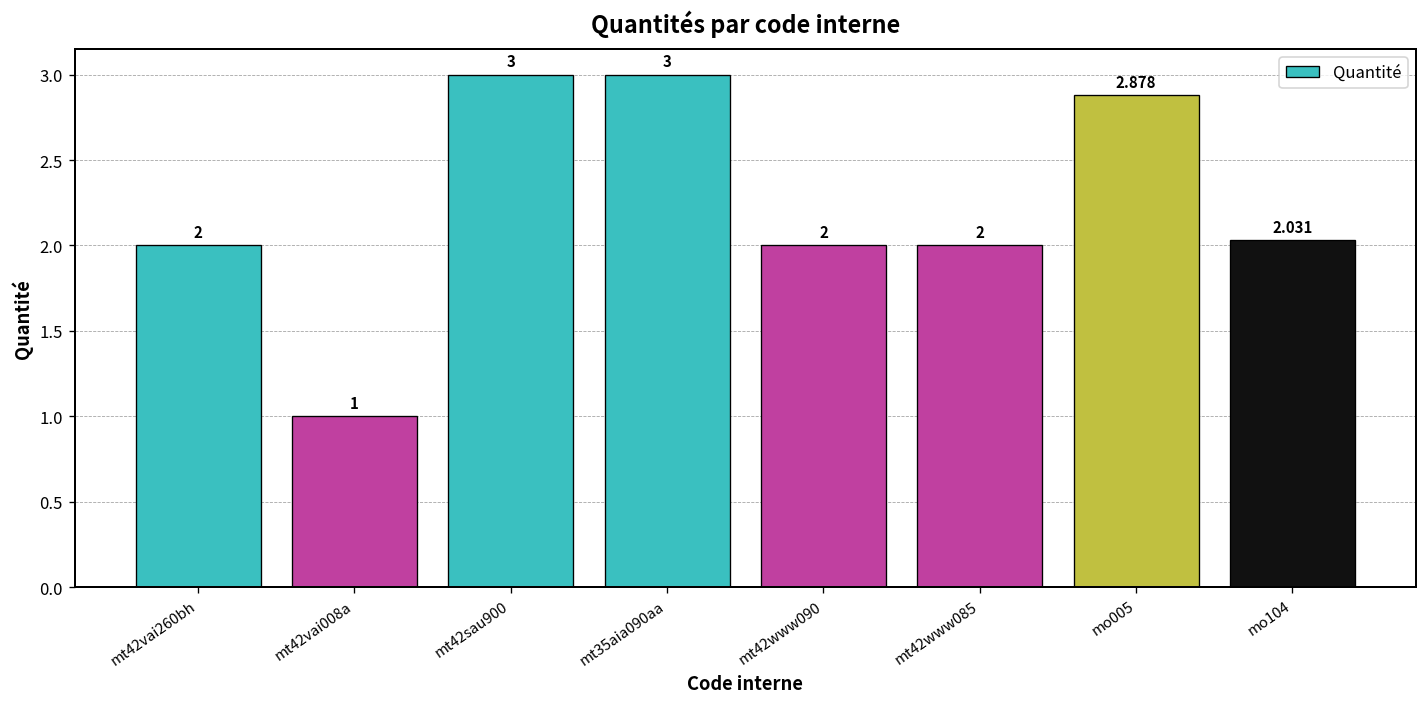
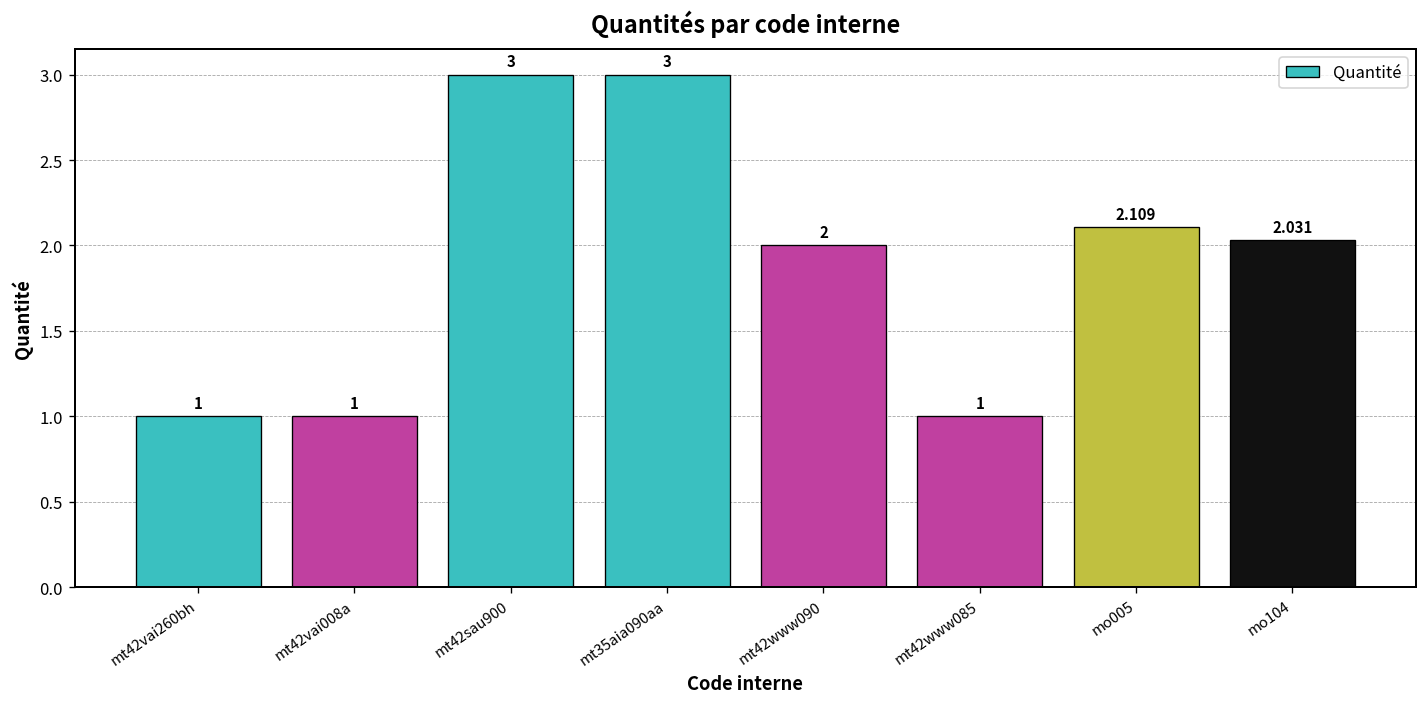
mt42vai260bh: 2 -> 1
mt42www085: 2 -> 1
mo005: 2.878 -> 2.109
